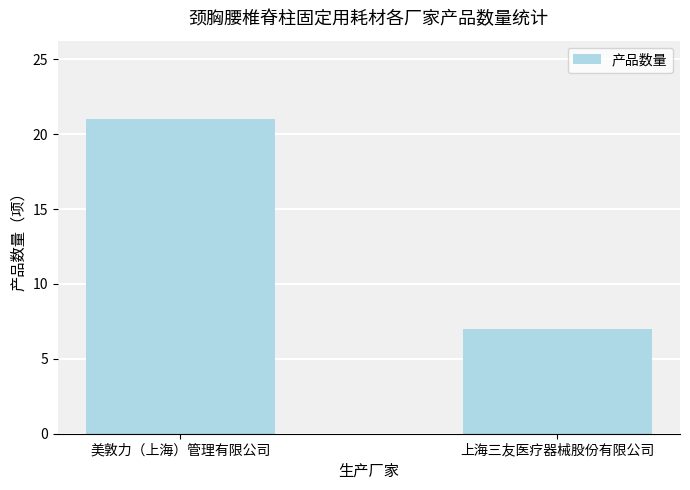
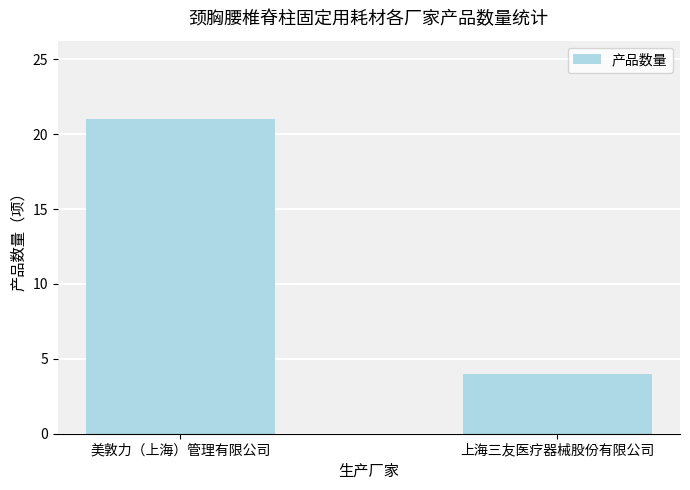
上海三友医疗器械股份有限公司: 7 -> 4
